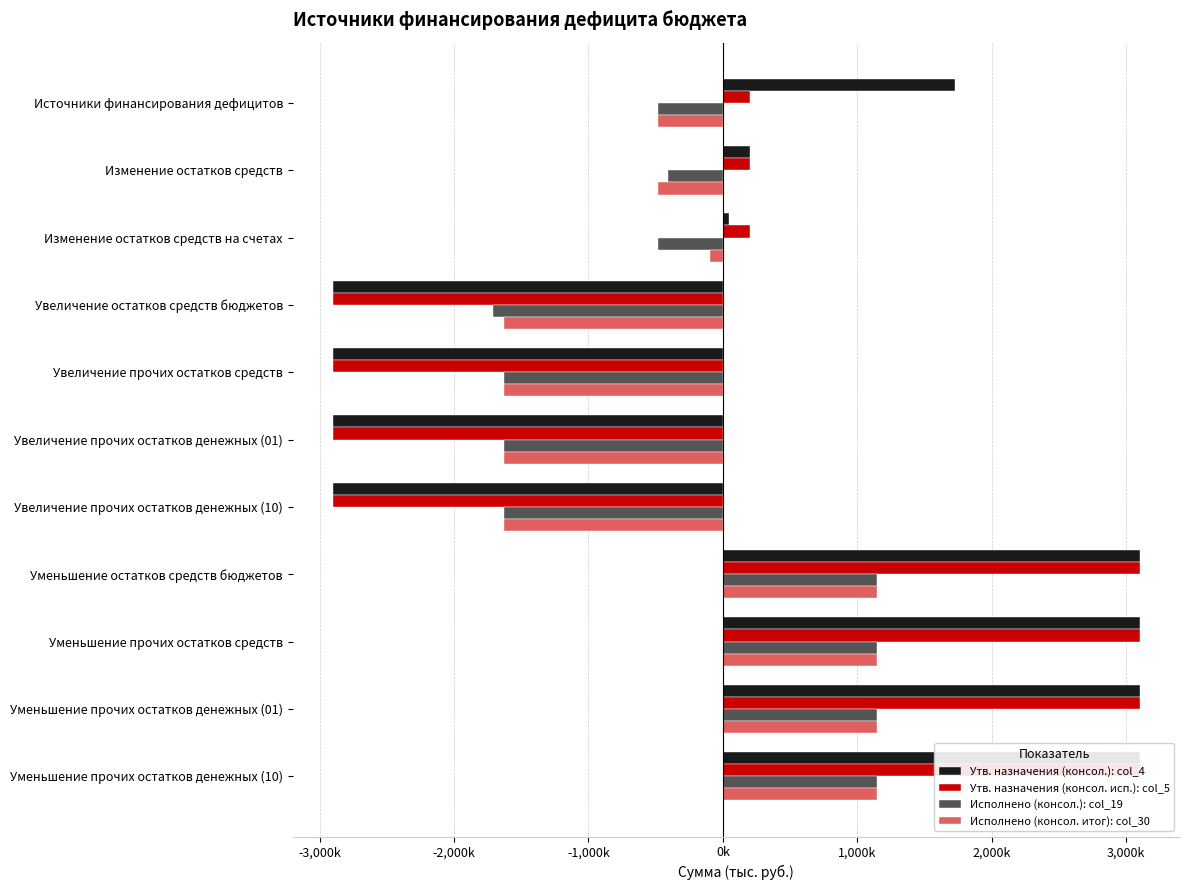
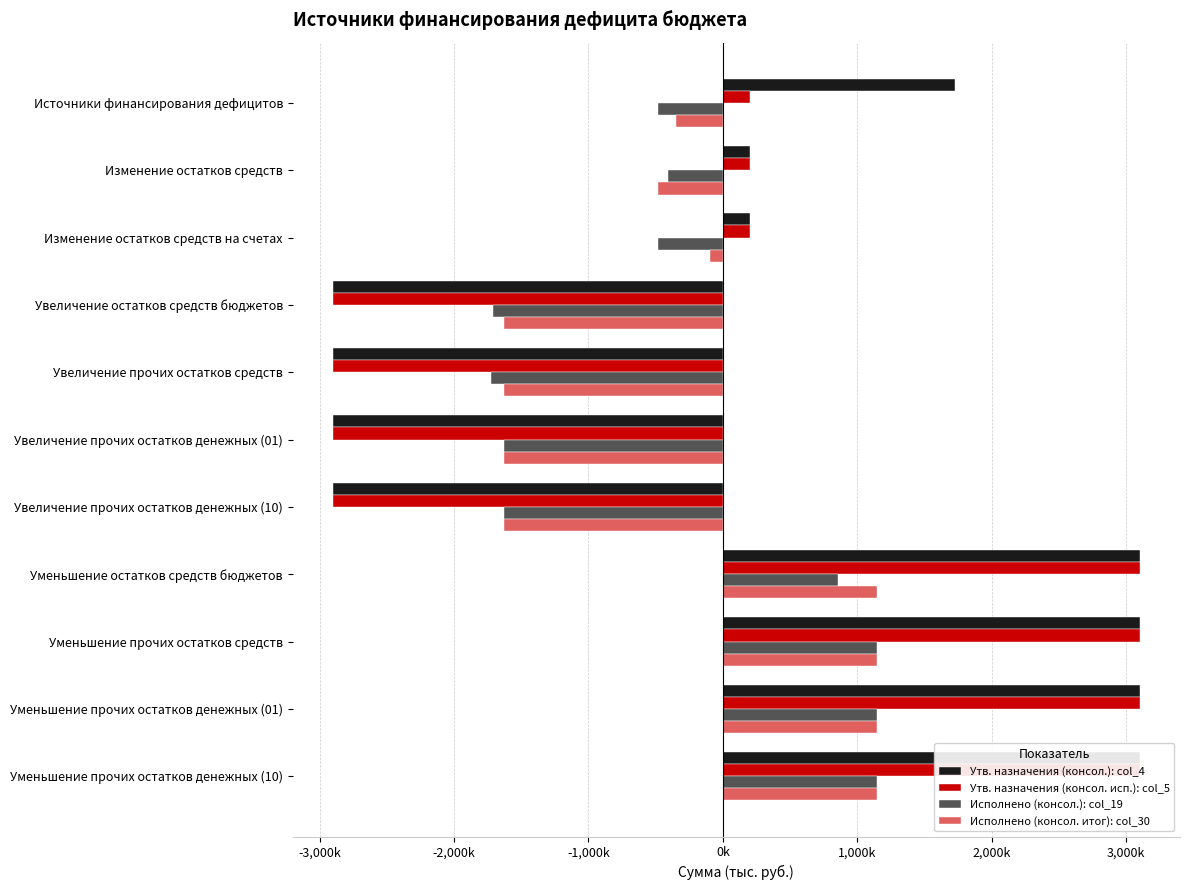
Исполнено (консол. итог): col_30, Источники финансирования дефицитов: -480,000 -> -350,000
Утв. назначения (консол.): col_4, Изменение остатков средств на счетах: 50,000 -> 200,000
Исполнено (консол.): col_19, Увеличение прочих остатков средств: -1,630,000 -> -1,730,000
Исполнено (консол.): col_19, Уменьшение остатков средств бюджетов: 1,150,000 -> 860,000
